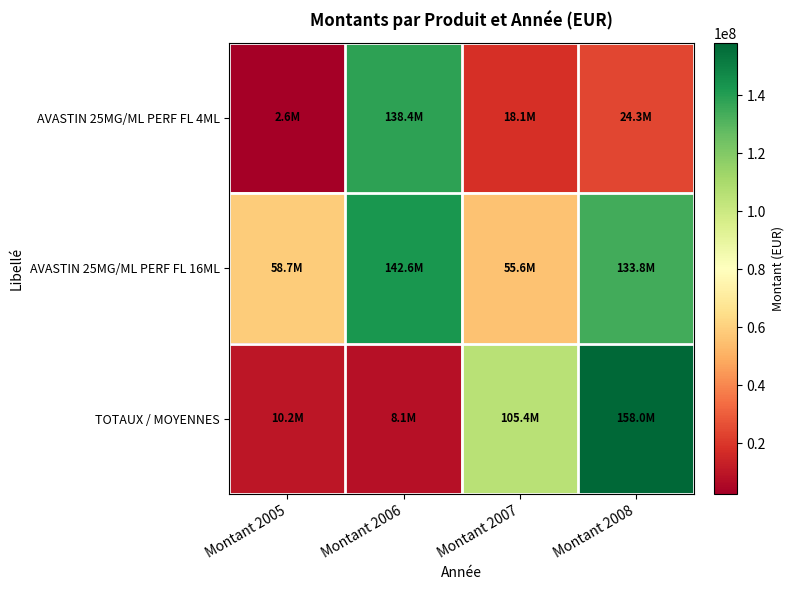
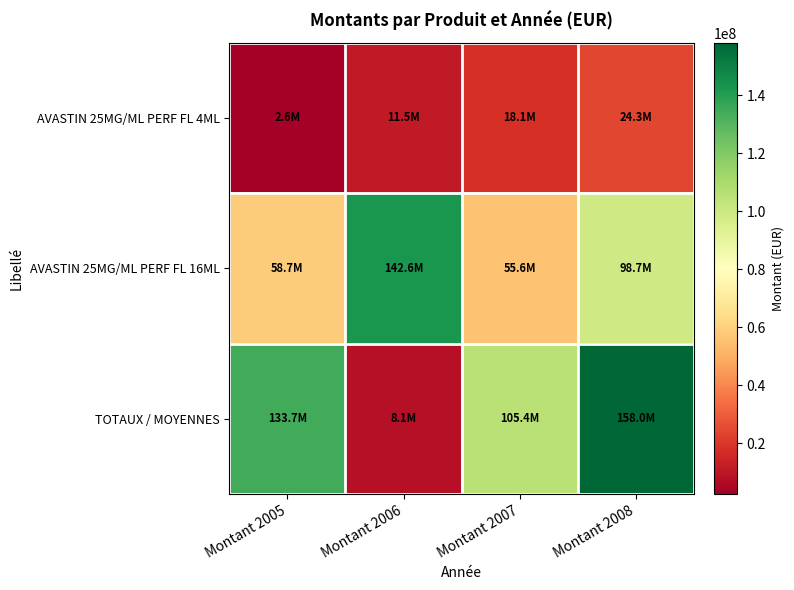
AVASTIN 25MG/ML PERF FL 4ML, Montant 2006: 138.4M -> 11.5M
AVASTIN 25MG/ML PERF FL 16ML, Montant 2008: 133.8M -> 98.7M
TOTAUX / MOYENNES, Montant 2005: 10.2M -> 133.7M
